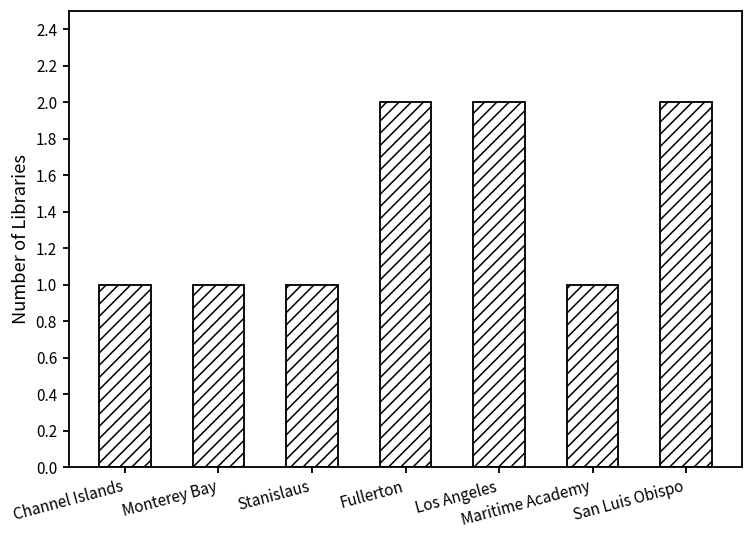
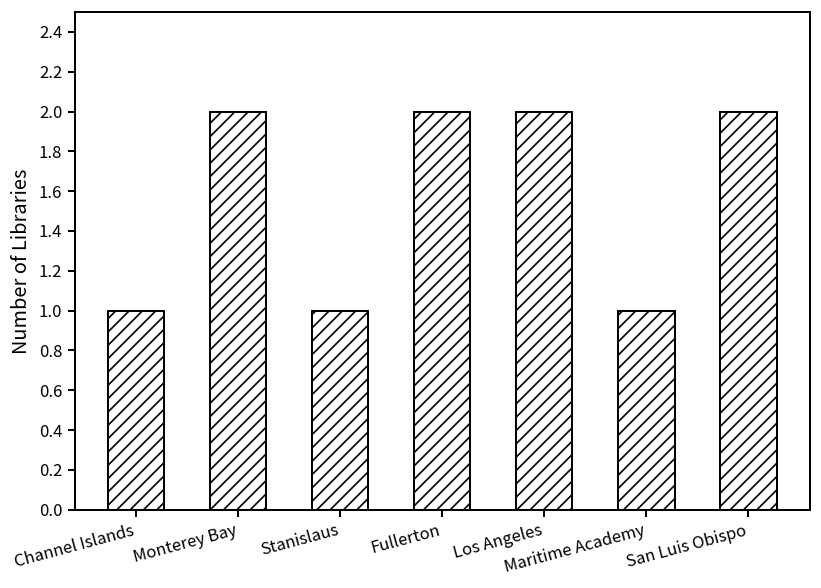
Monterey Bay: 1 -> 2
